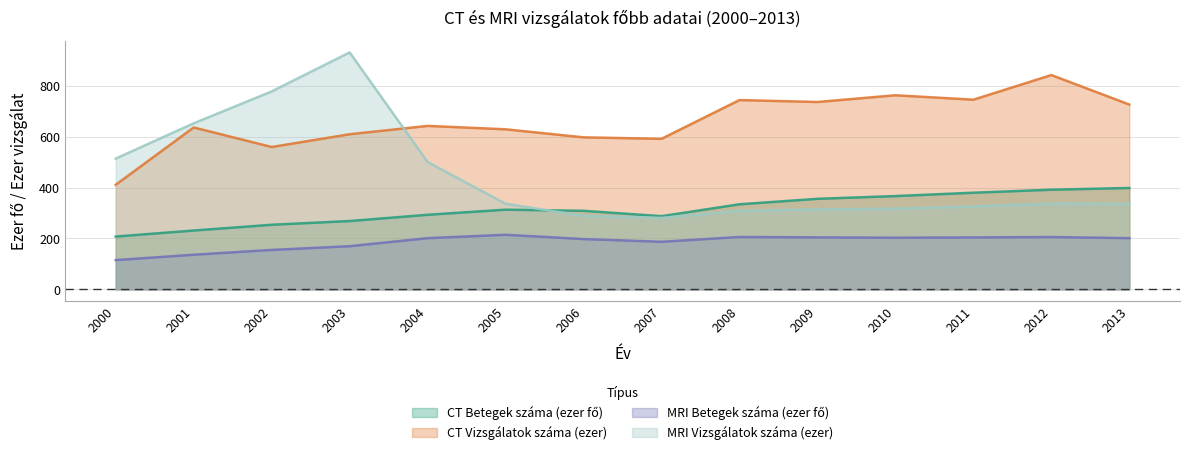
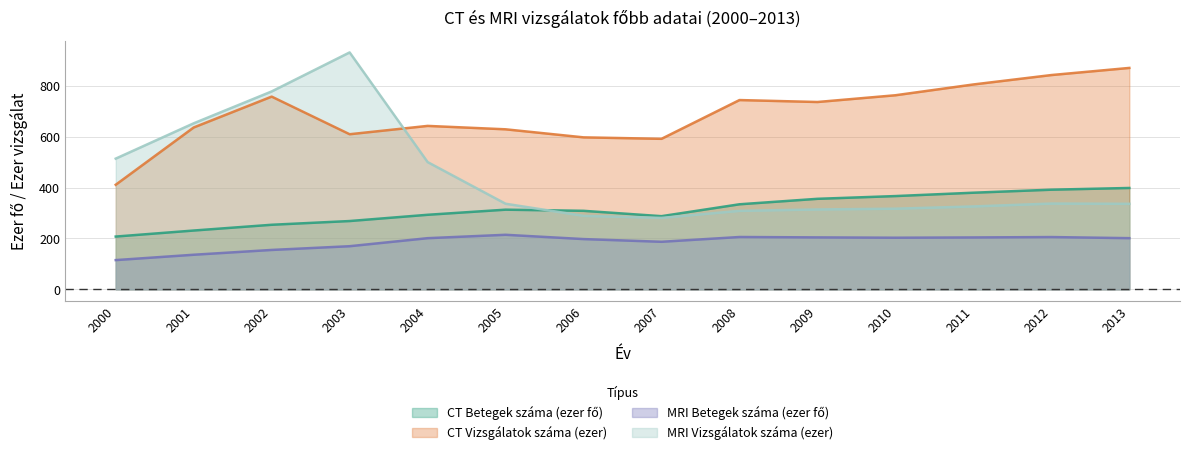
CT Vizsgálatok száma (ezer), 2002: 560 -> 760
CT Vizsgálatok száma (ezer), 2011: 750 -> 800
CT Vizsgálatok száma (ezer), 2013: 730 -> 870
